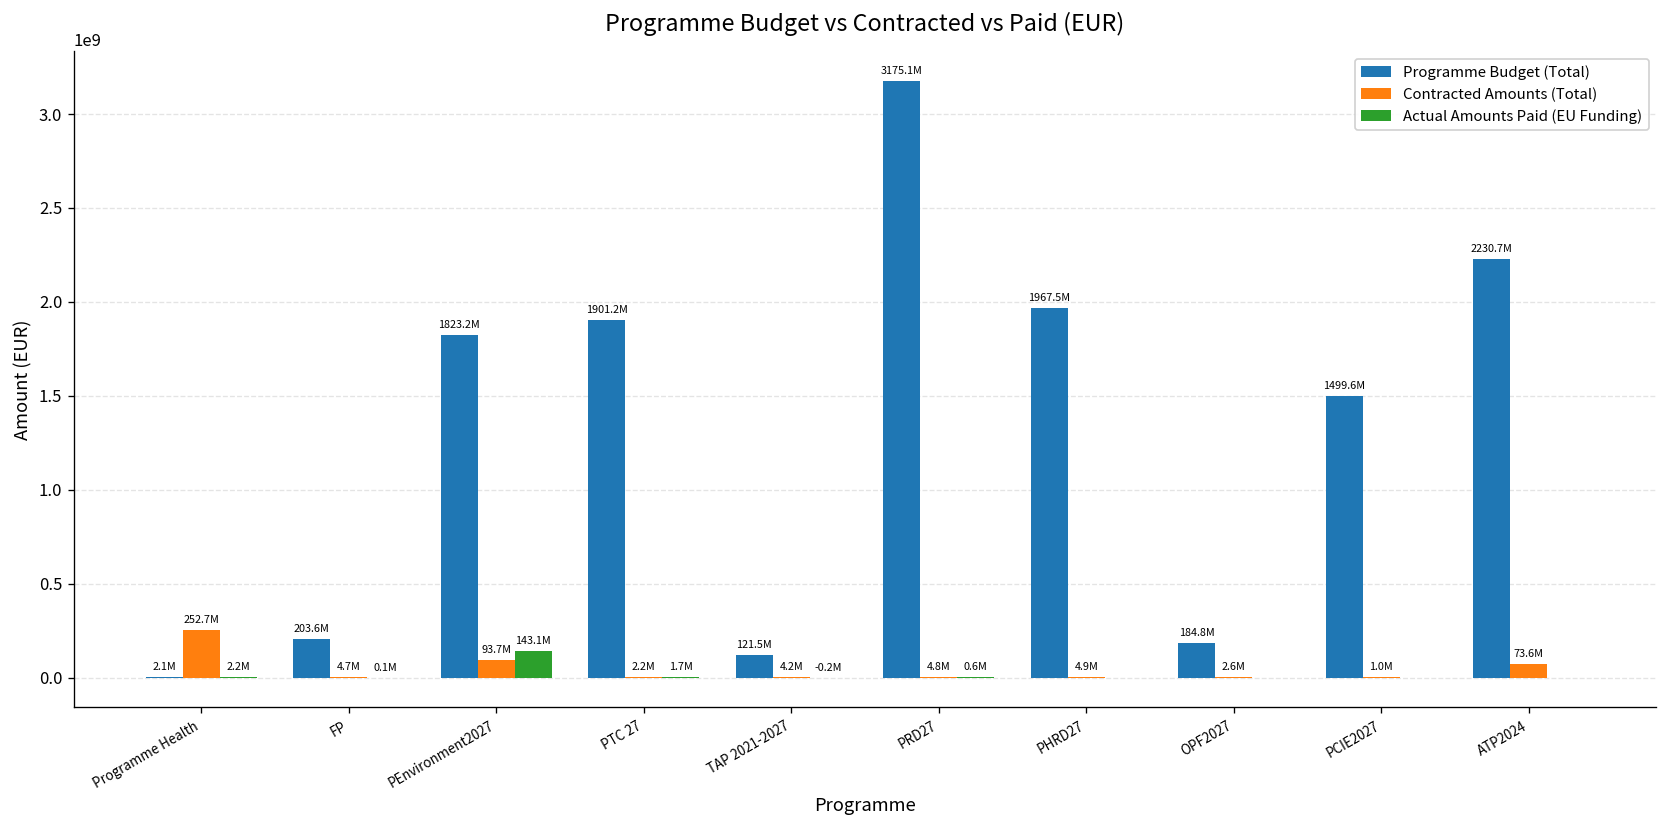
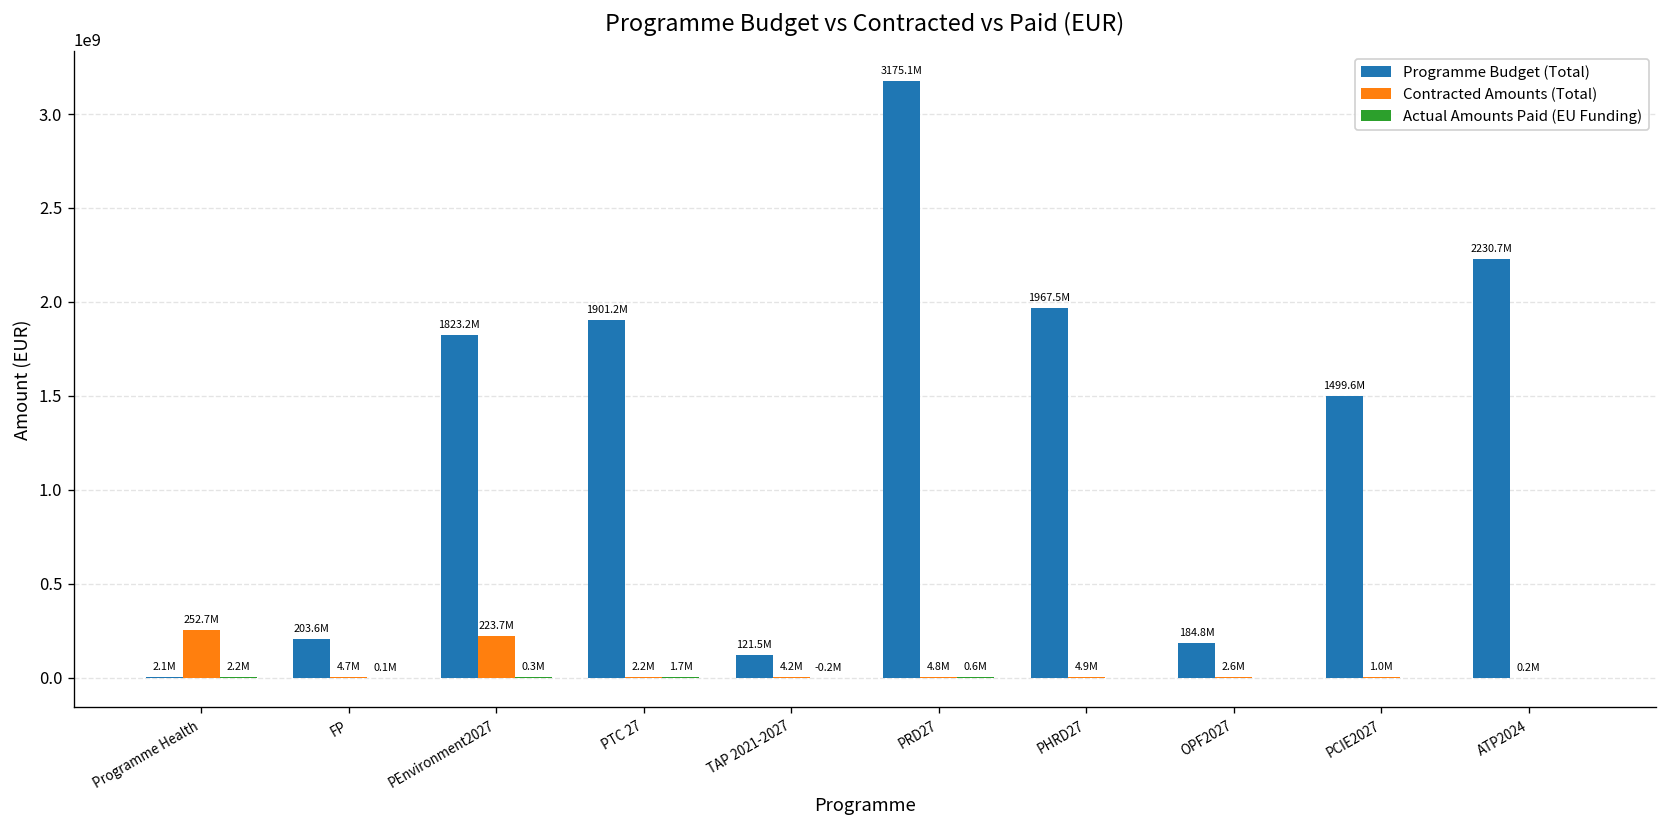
Contracted Amounts (Total), PEnvironment2027: 93.7M -> 223.7M
Actual Amounts Paid (EU Funding), PEnvironment2027: 143.1M -> 0.3M
Contracted Amounts (Total), ATP2024: 73.6M -> 0.2M
